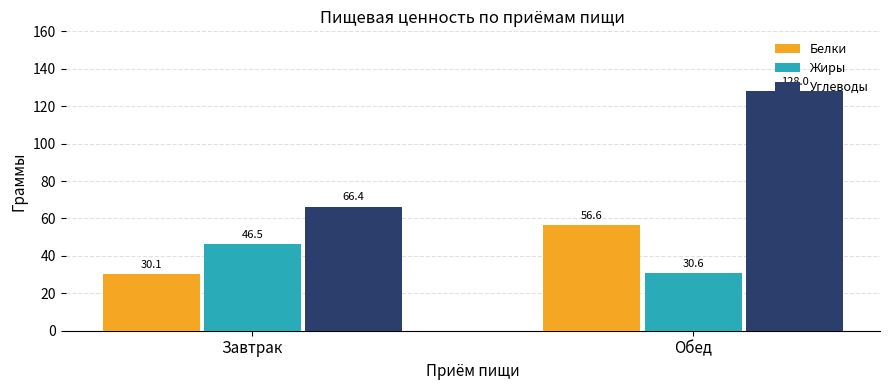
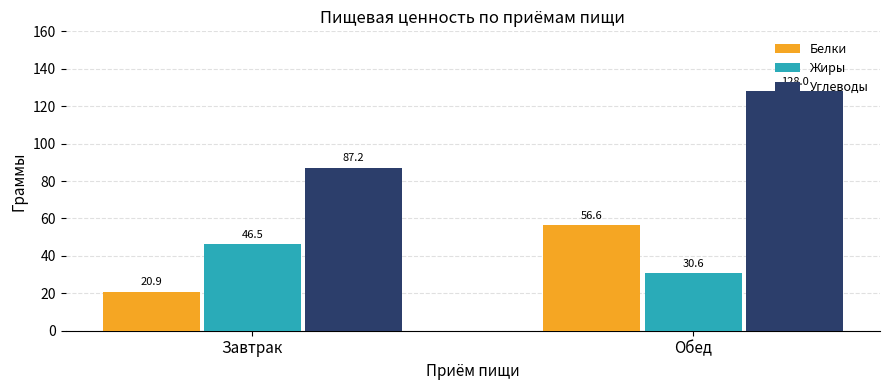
Белки, Завтрак: 30.1 -> 20.9
Углеводы, Завтрак: 66.4 -> 87.2
